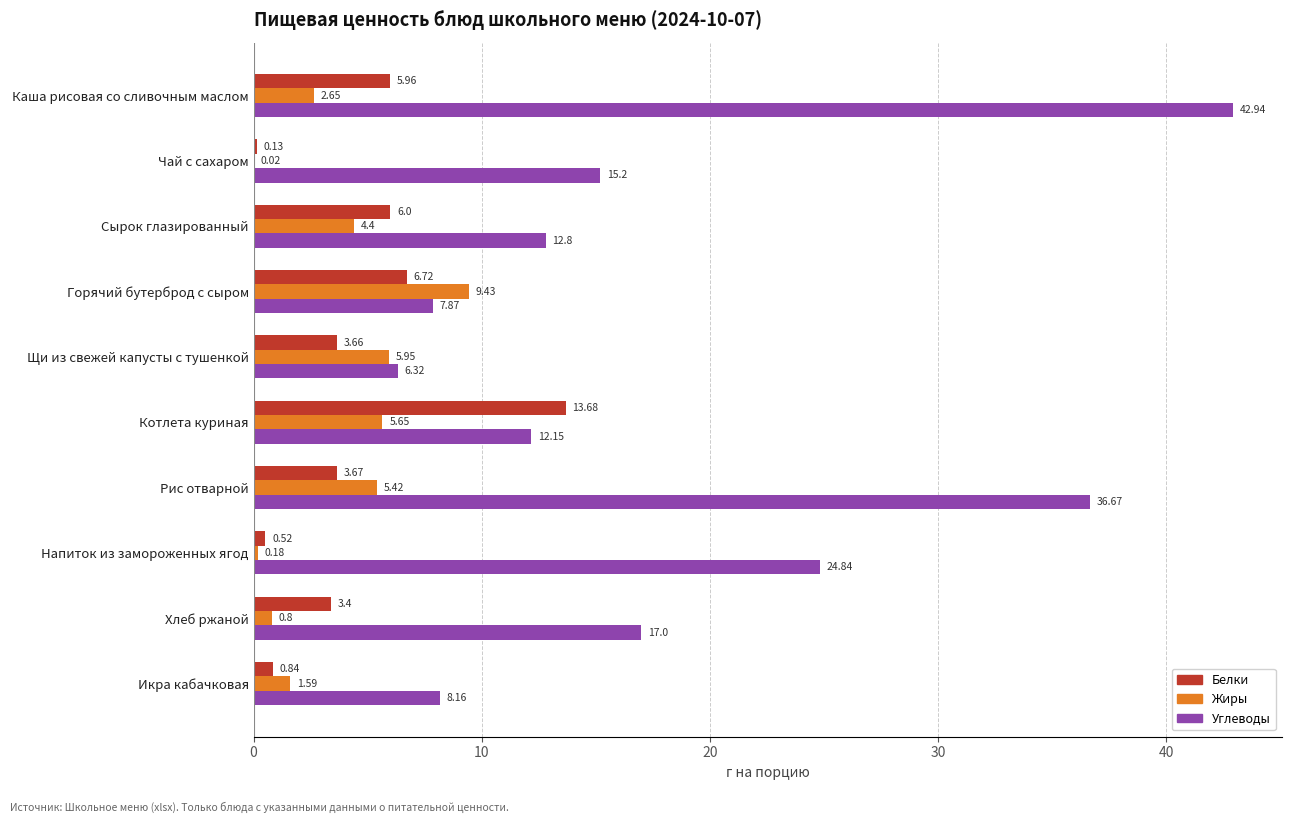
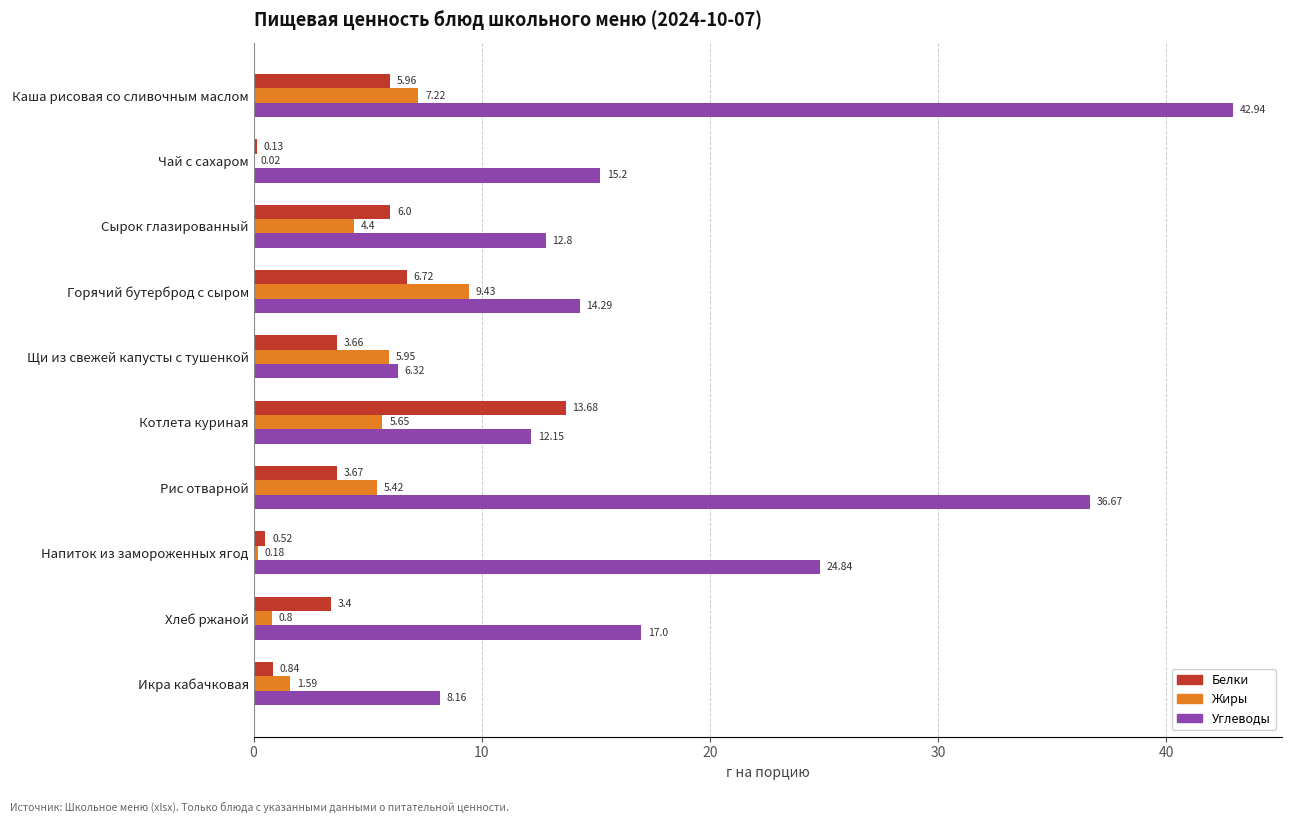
Жиры, Каша рисовая со сливочным маслом: 2.65 -> 7.22
Углеводы, Горячий бутерброд с сыром: 7.87 -> 14.29
